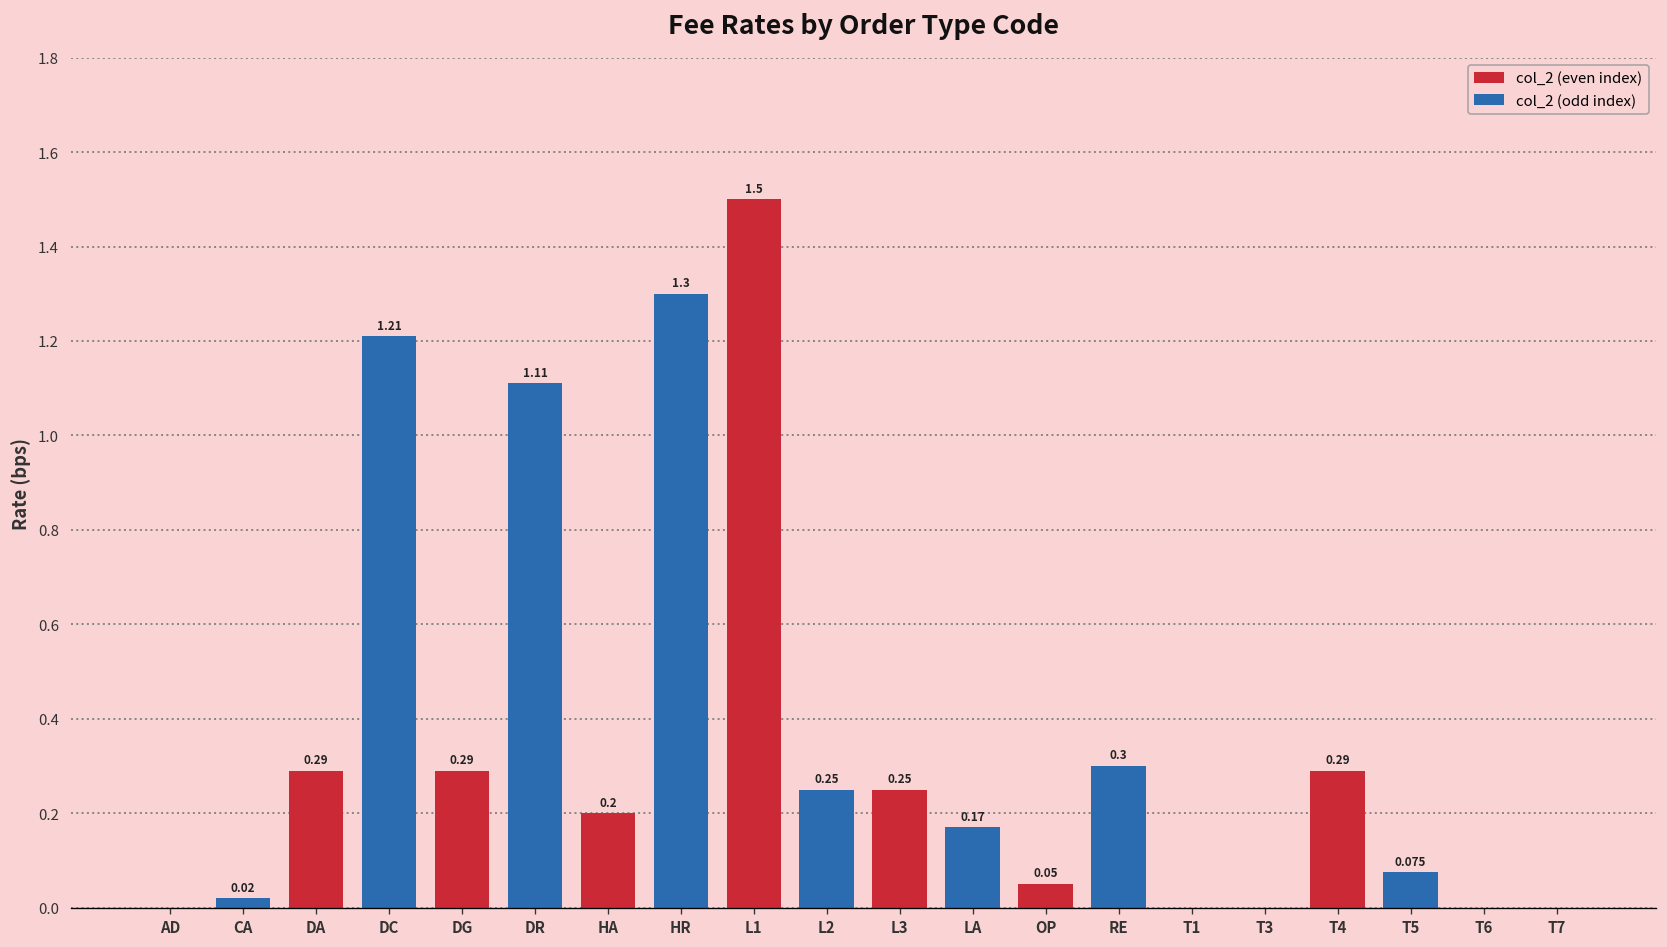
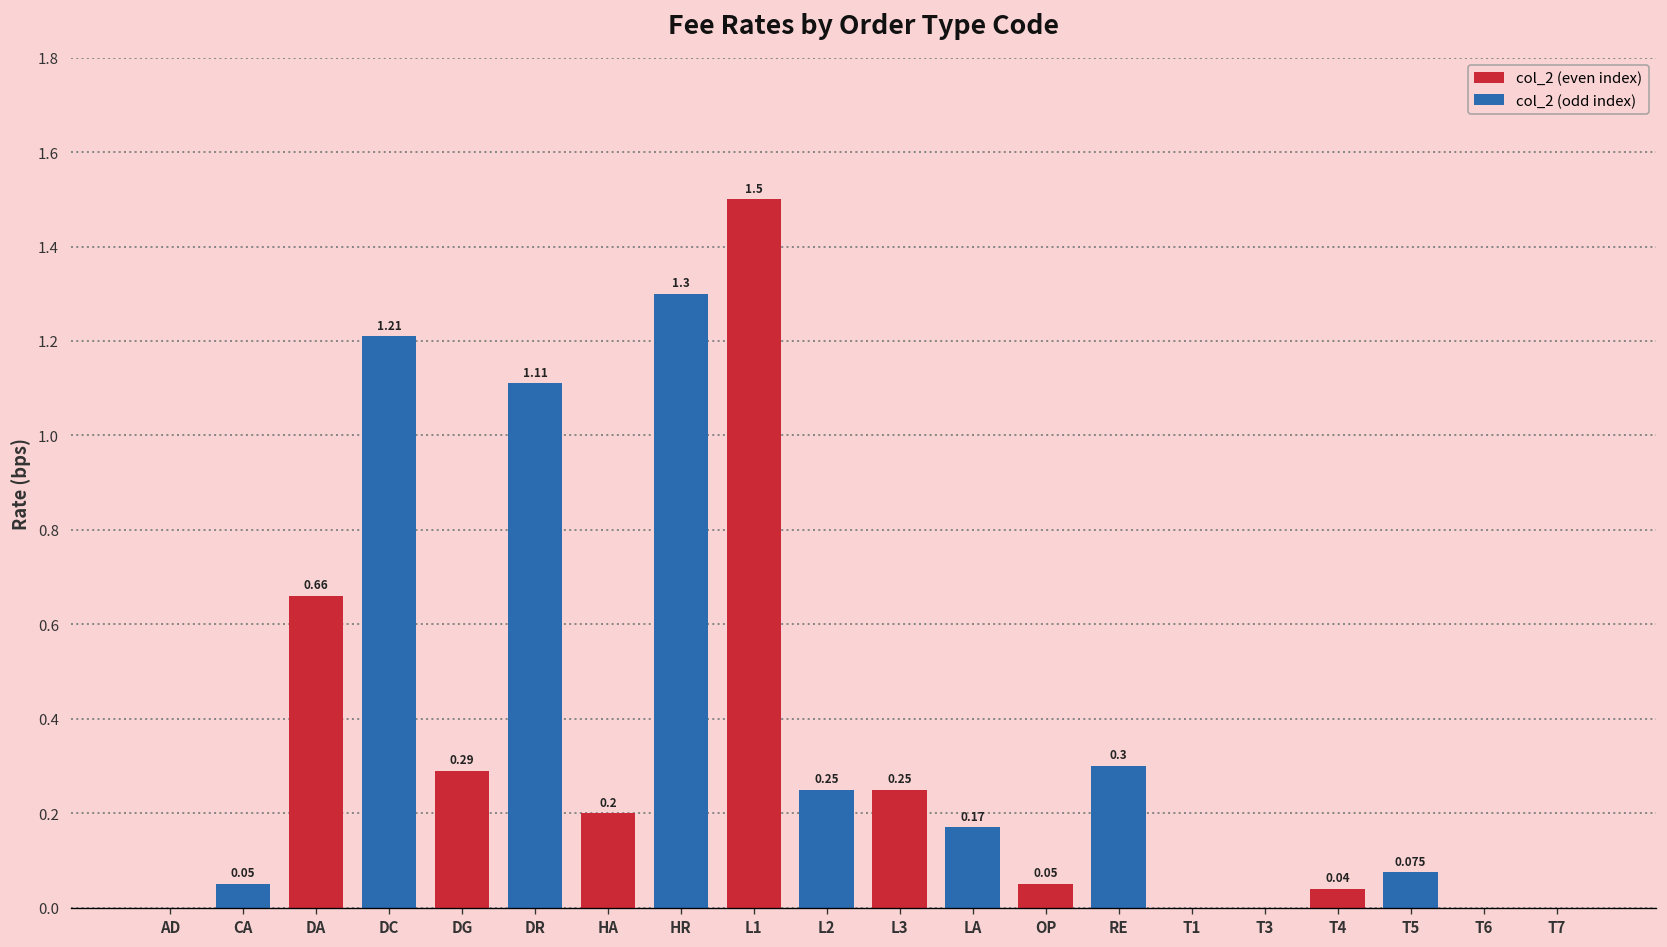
CA: 0.02 -> 0.05
DA: 0.29 -> 0.66
T4: 0.29 -> 0.04
